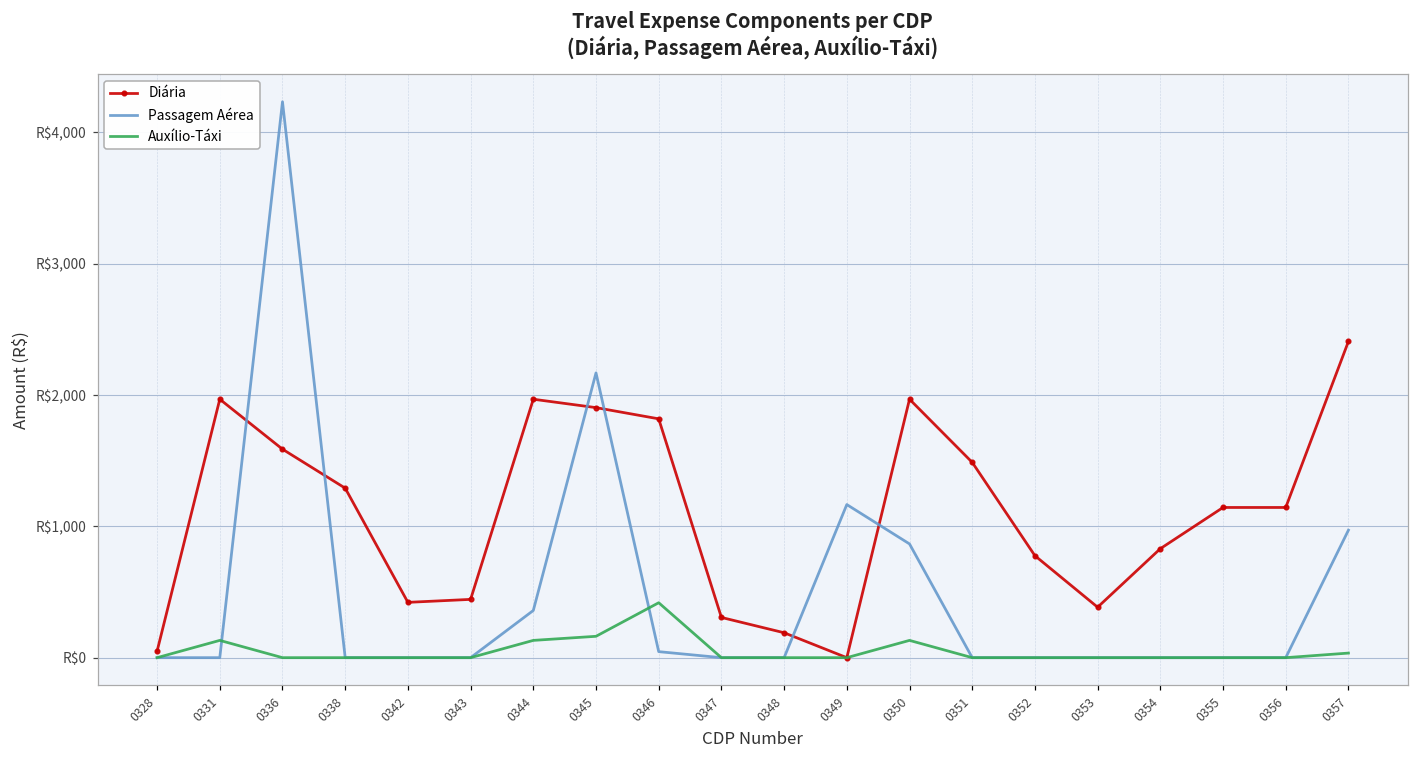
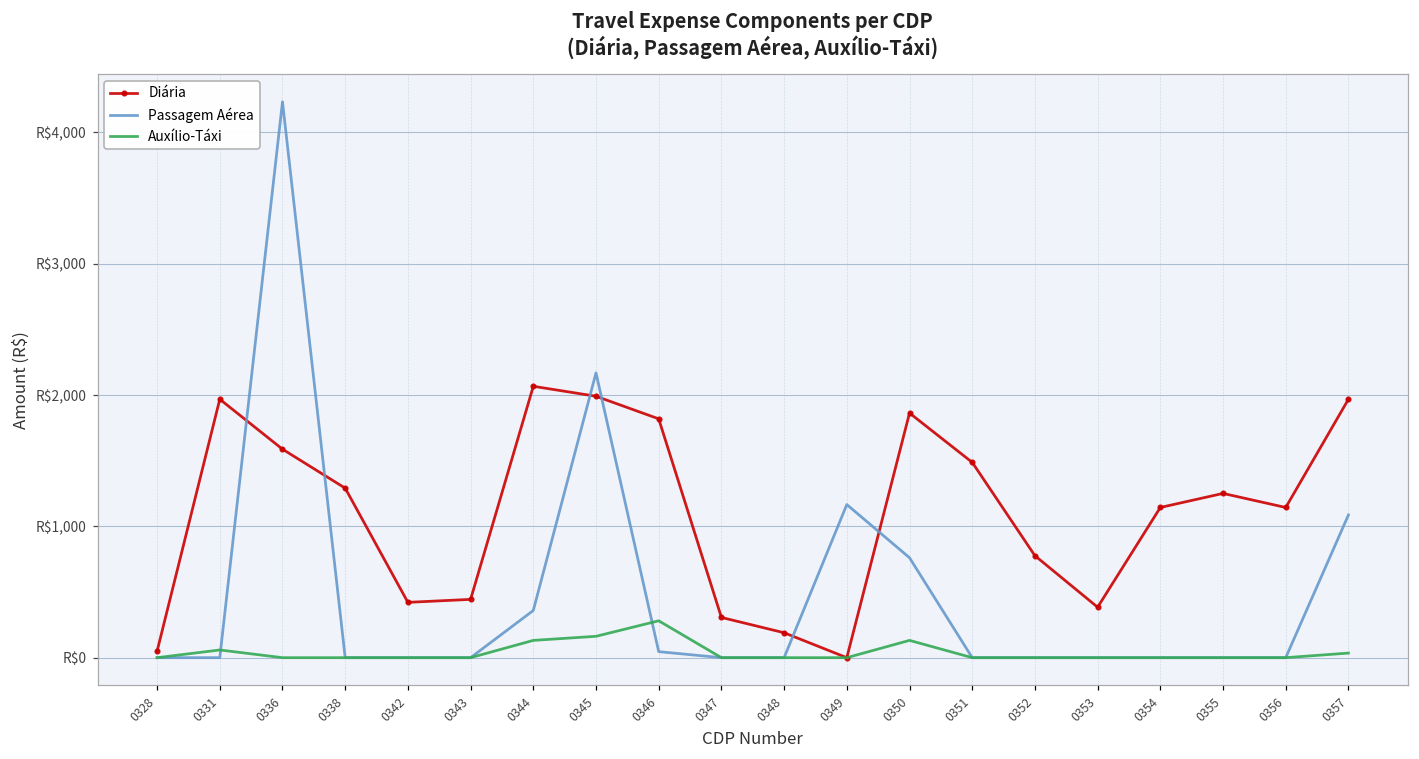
Auxílio-Táxi, 0331: R$130 -> R$60
Diária, 0344: R$1,970 -> R$2,070
Diária, 0345: R$1,900 -> R$1,990
Auxílio-Táxi, 0346: R$420 -> R$280
Diária, 0350: R$1,970 -> R$1,860
Passagem Aérea, 0350: R$870 -> R$760
Diária, 0354: R$830 -> R$1,140
Diária, 0355: R$1,140 -> R$1,250
Diária, 0357: R$2,410 -> R$1,970
Passagem Aérea, 0357: R$970 -> R$1,090
